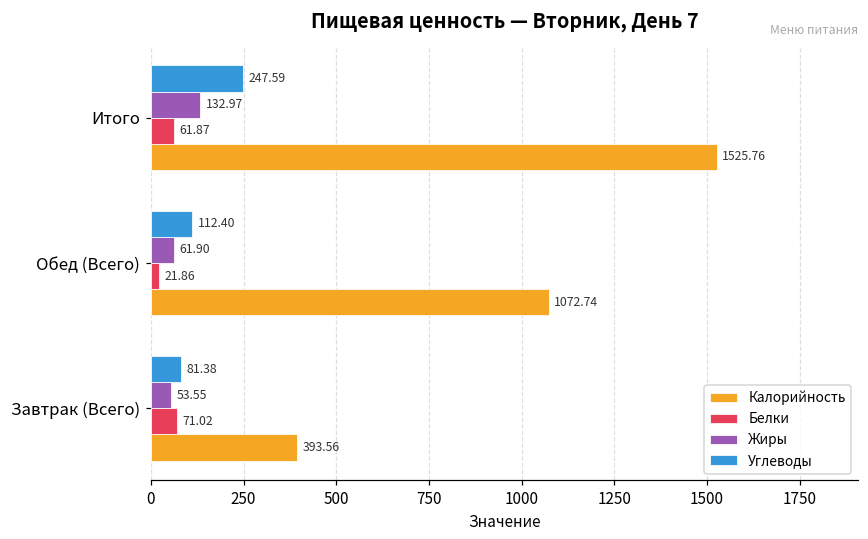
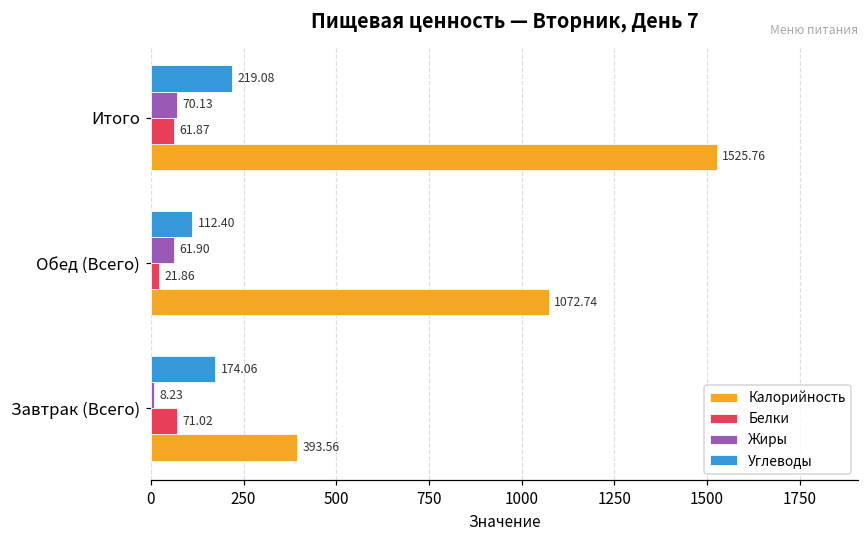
Углеводы, Итого: 247.59 -> 219.08
Жиры, Итого: 132.97 -> 70.13
Углеводы, Завтрак (Всего): 81.38 -> 174.06
Жиры, Завтрак (Всего): 53.55 -> 8.23
